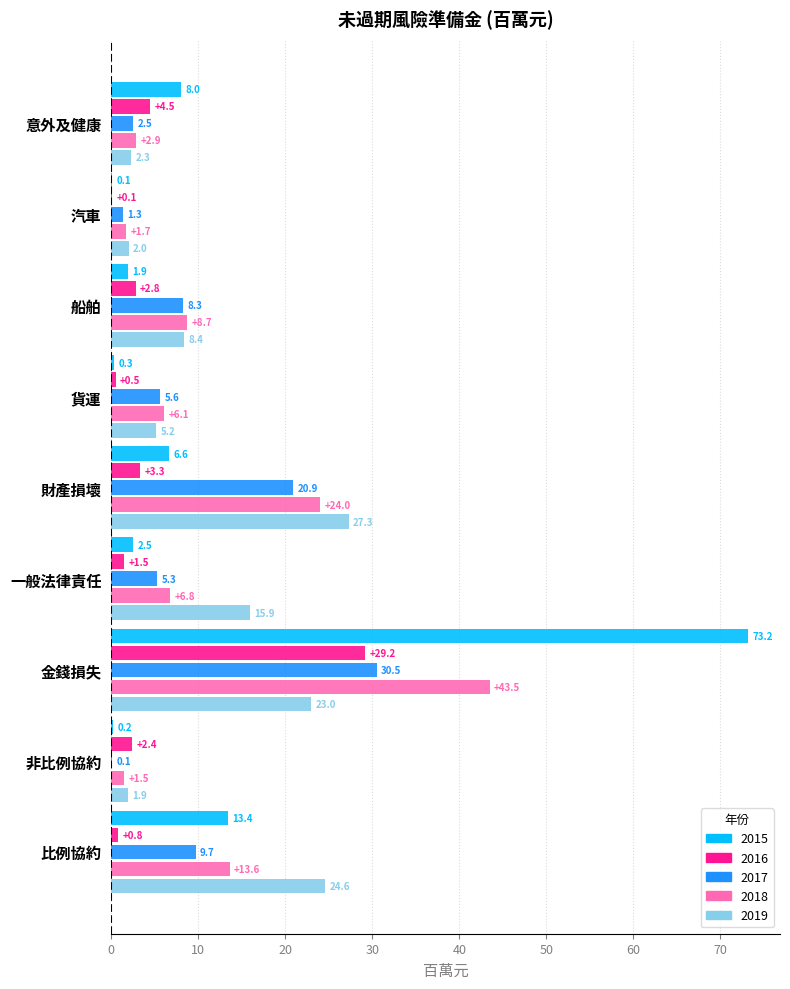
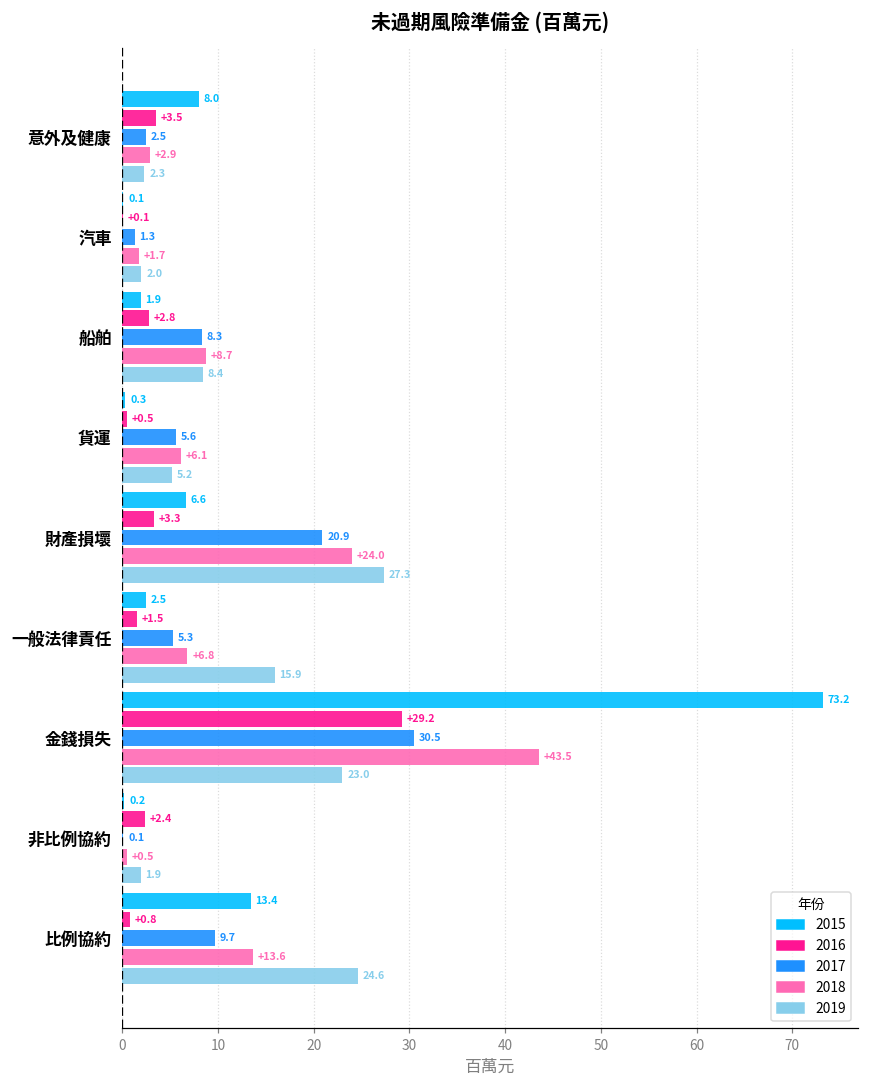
2016, 意外及健康: +4.5 -> +3.5
2018, 非比例協約: +1.5 -> +0.5
